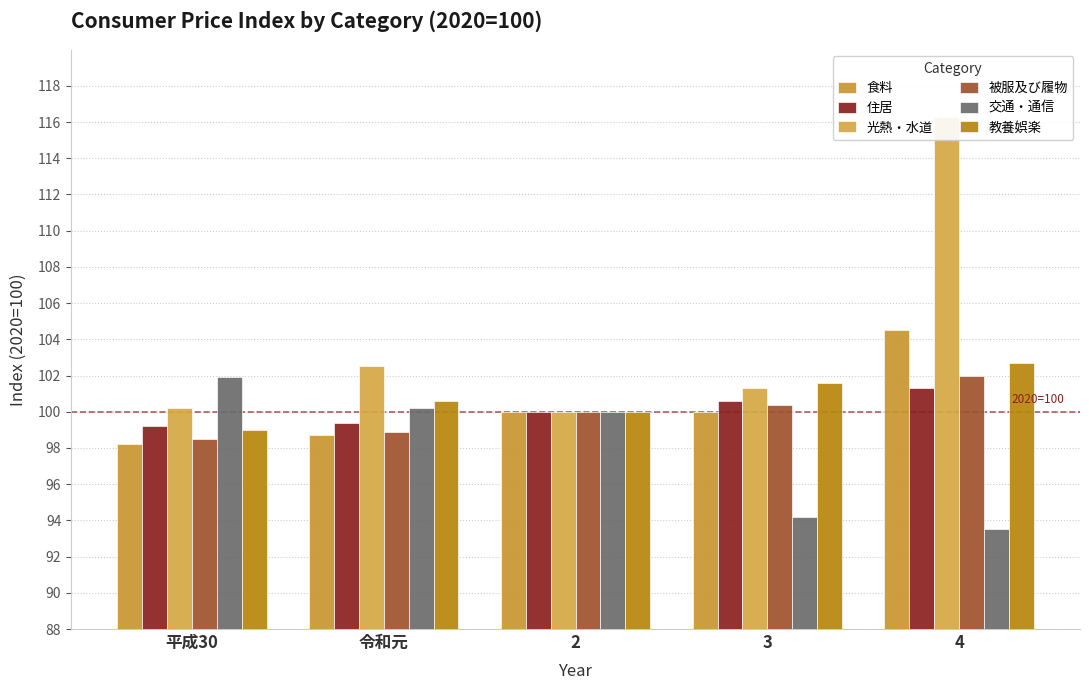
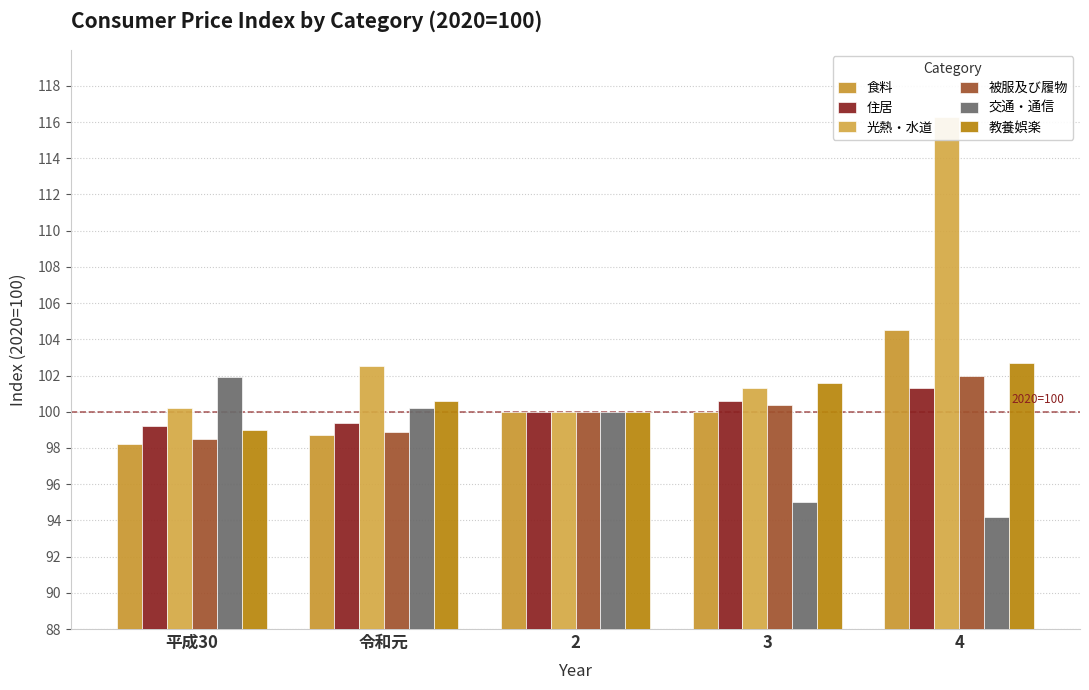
交通・通信, 3: 94.2 -> 95.0
交通・通信, 4: 93.5 -> 94.2
